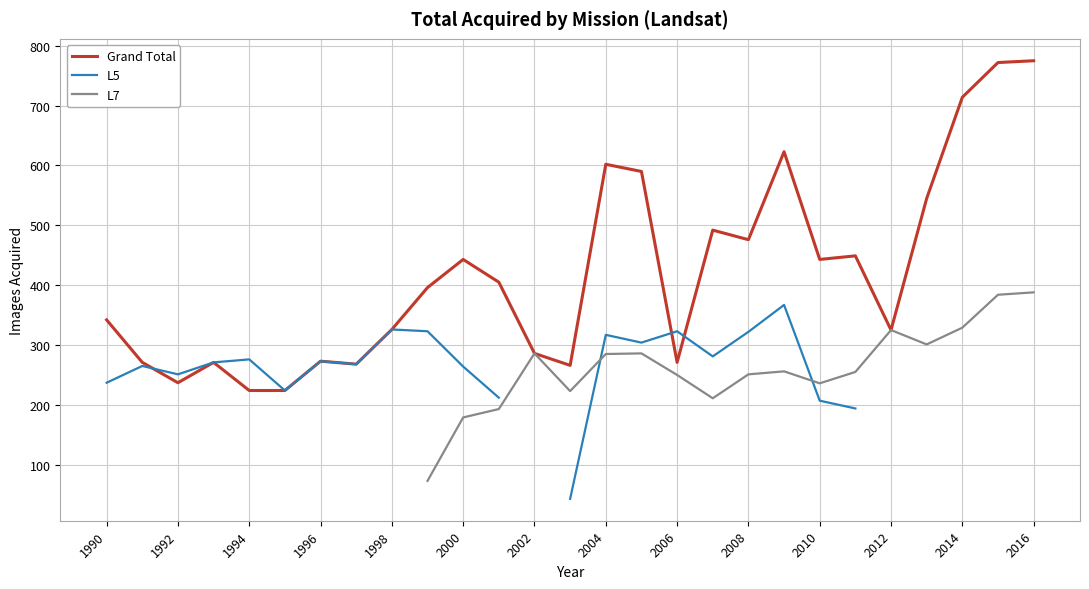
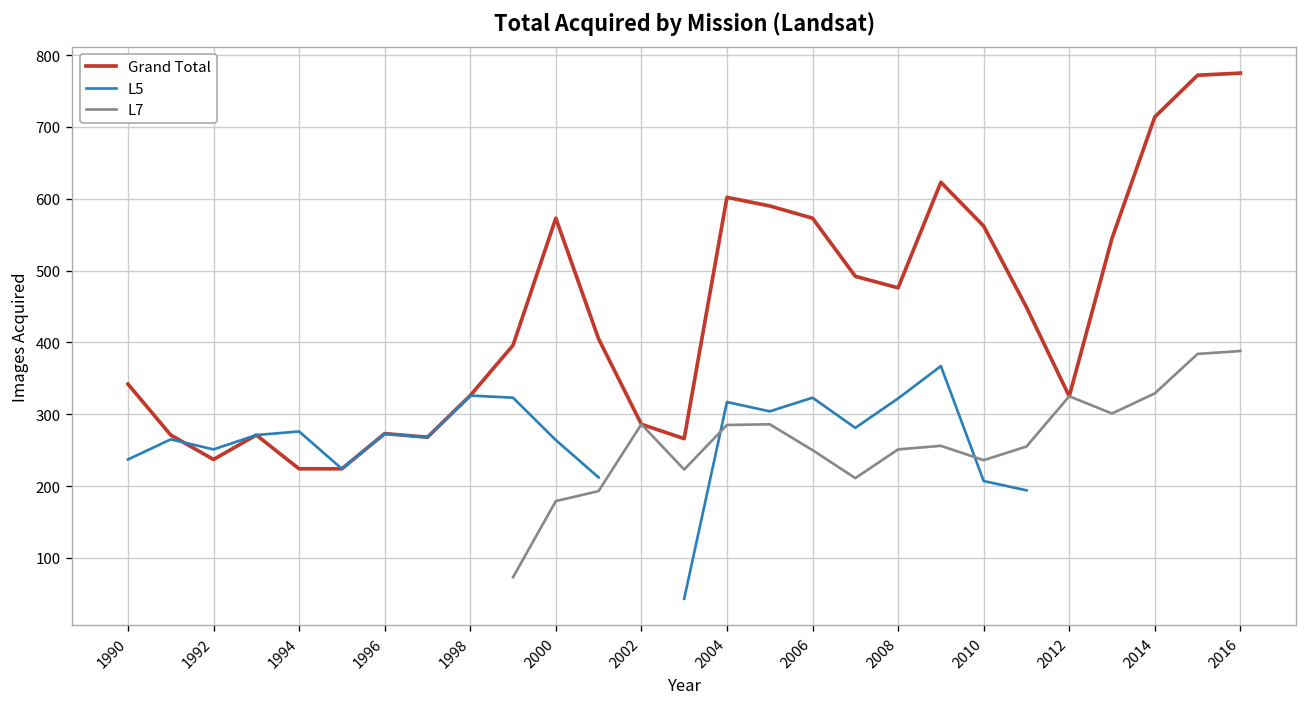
Grand Total, 2000: 440 -> 570
Grand Total, 2006: 270 -> 570
Grand Total, 2010: 440 -> 560
